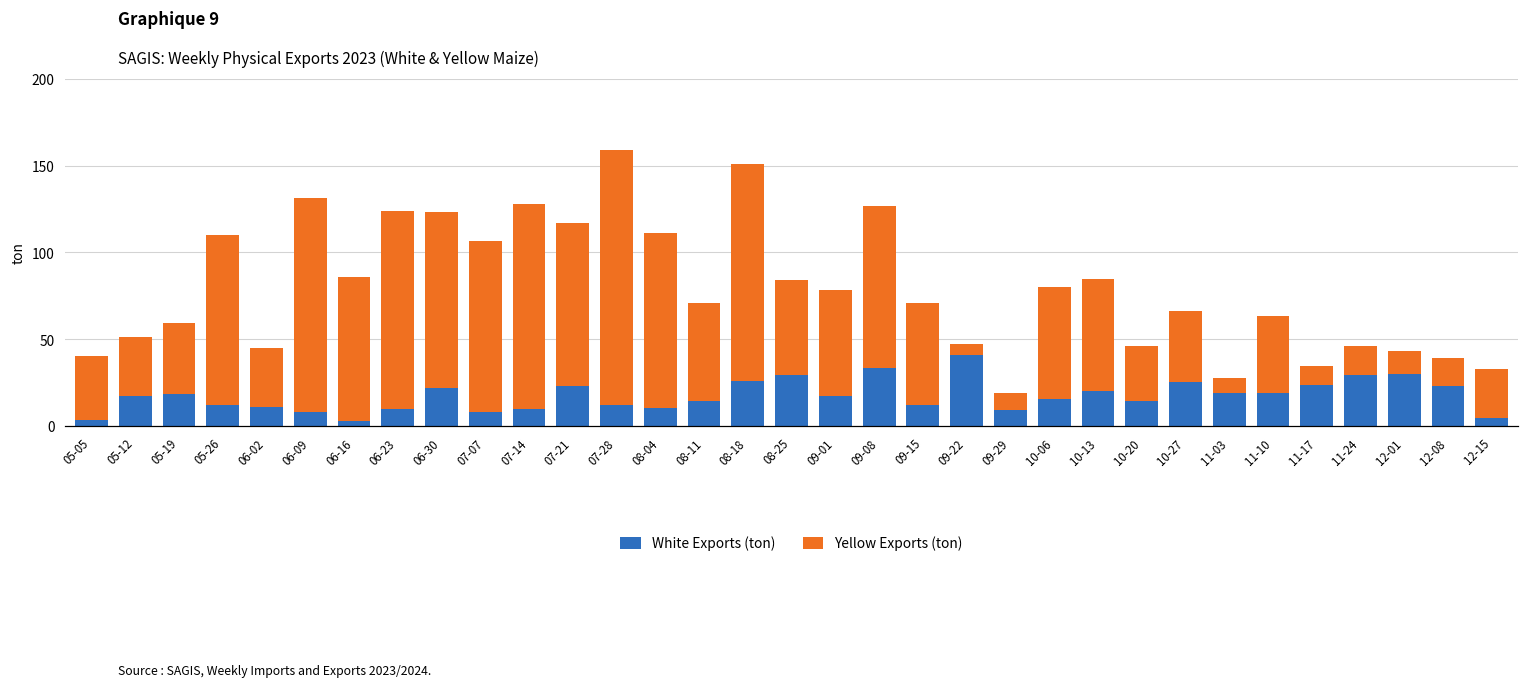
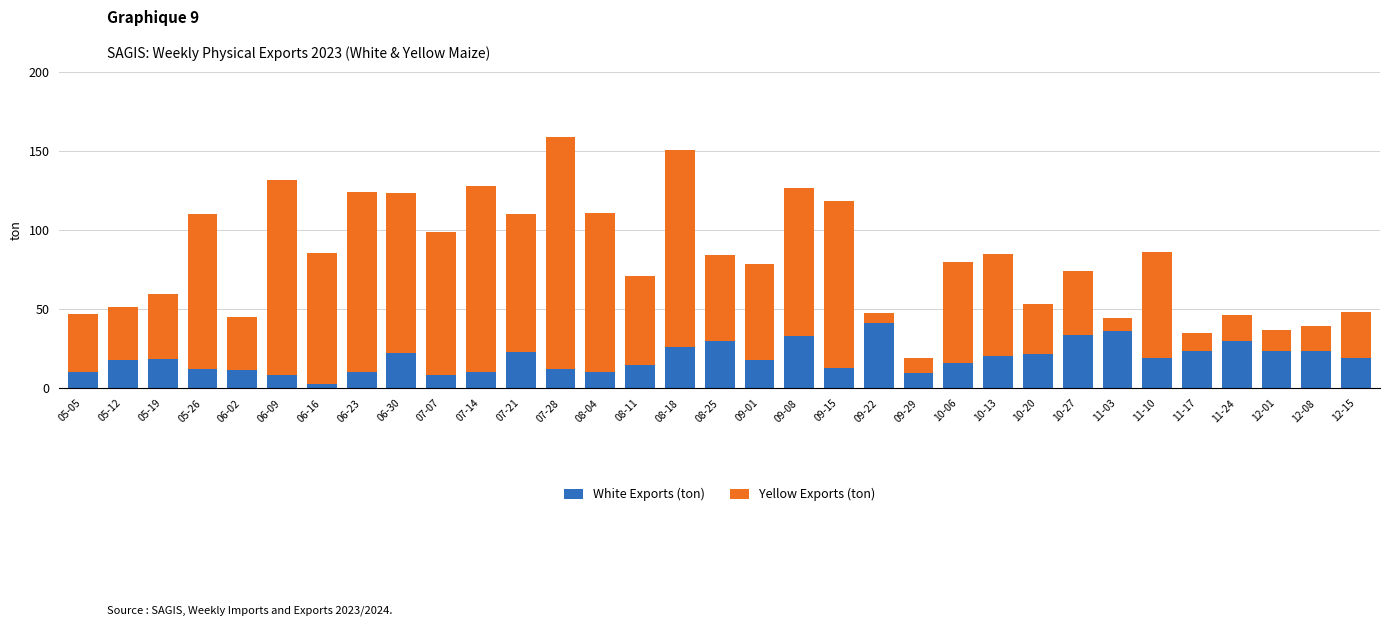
White Exports (ton), 05-05: 4 -> 10
Yellow Exports (ton), 07-07: 98 -> 91
Yellow Exports (ton), 07-21: 94 -> 87
Yellow Exports (ton), 09-15: 58 -> 106
White Exports (ton), 10-20: 14 -> 21
White Exports (ton), 10-27: 25 -> 34
White Exports (ton), 11-03: 19 -> 36
Yellow Exports (ton), 11-10: 44 -> 67
White Exports (ton), 12-01: 30 -> 23
White Exports (ton), 12-15: 5 -> 19
